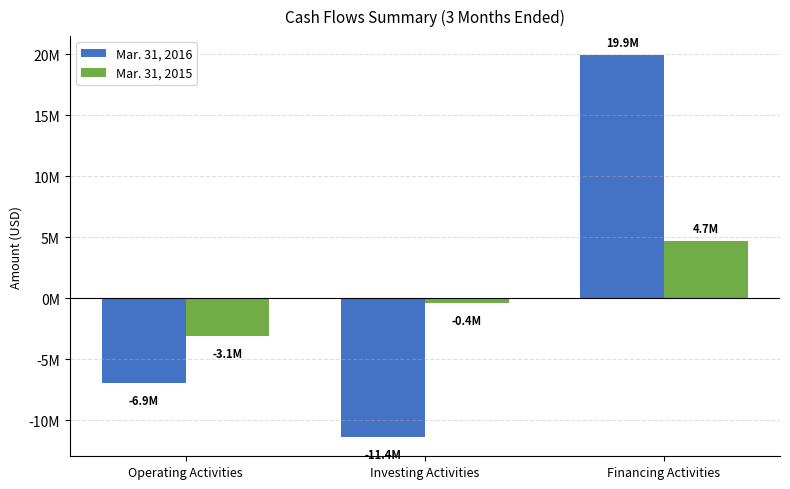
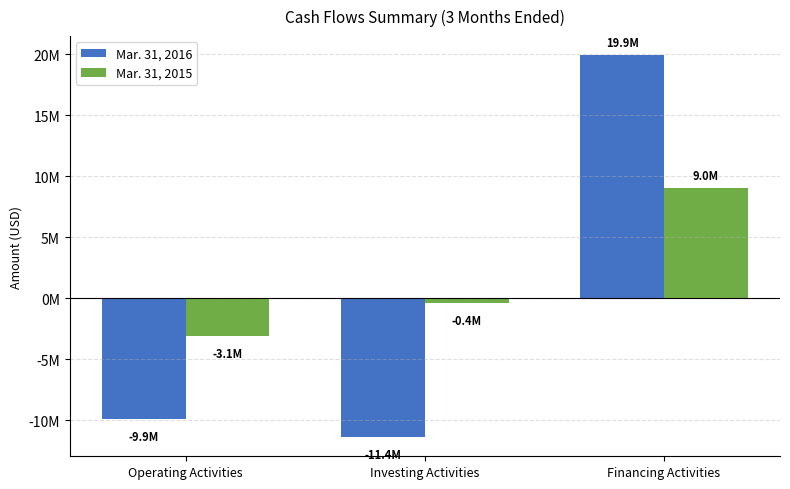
Mar. 31, 2016, Operating Activities: -6.9M -> -9.9M
Mar. 31, 2015, Financing Activities: 4.7M -> 9.0M
